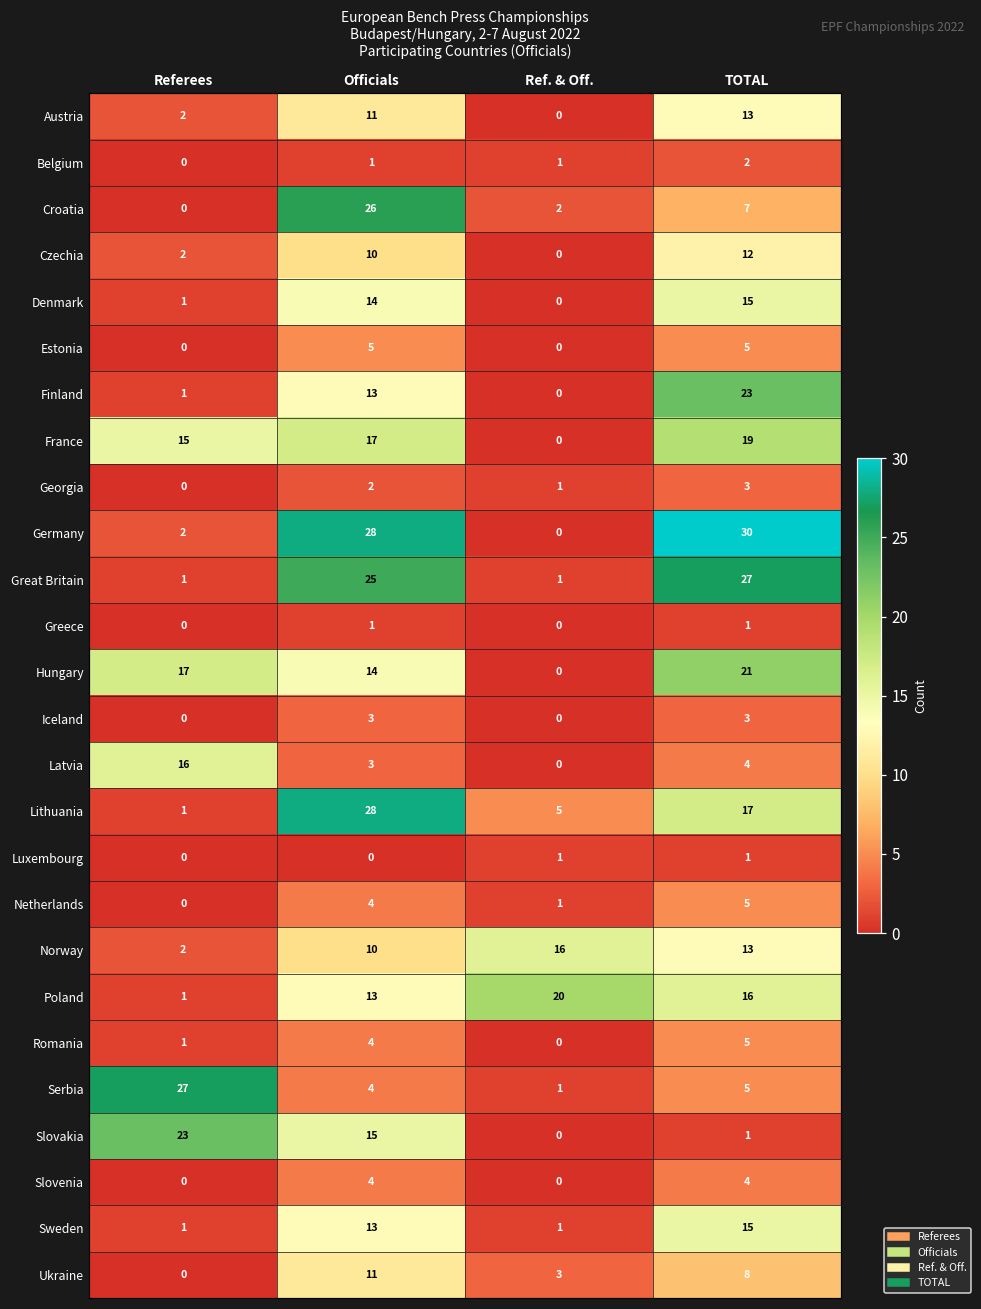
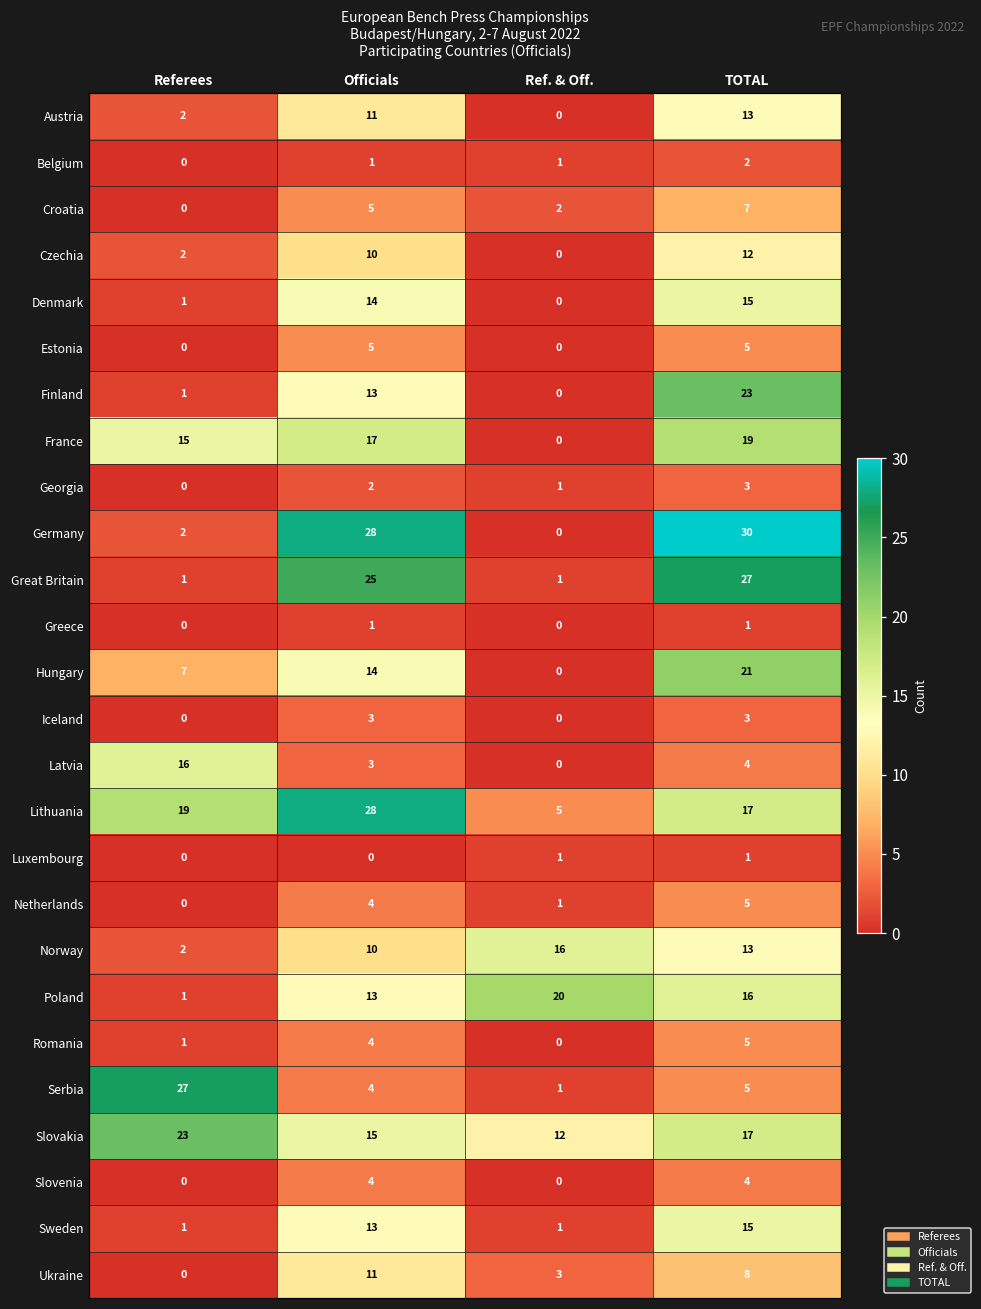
Croatia, Officials: 26 -> 5
Hungary, Referees: 17 -> 7
Lithuania, Referees: 1 -> 19
Slovakia, Ref. & Off.: 0 -> 12
Slovakia, TOTAL: 1 -> 17
